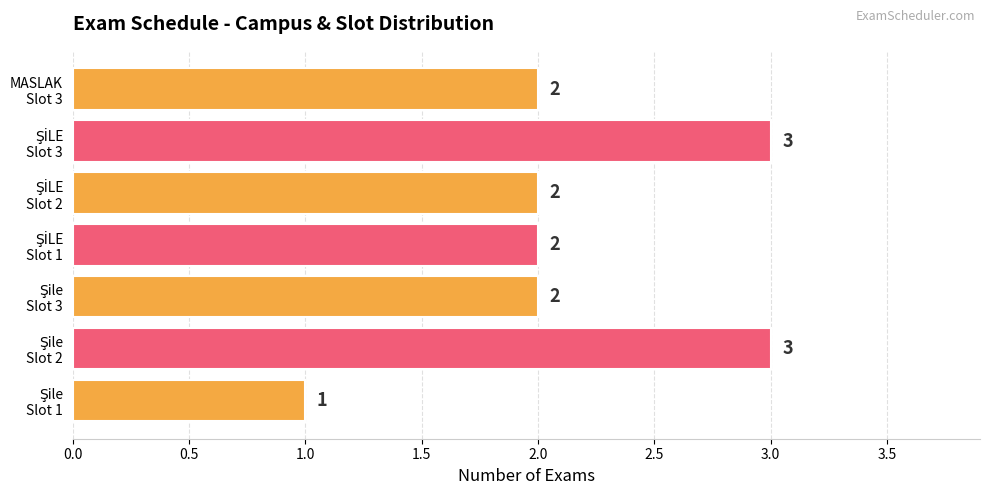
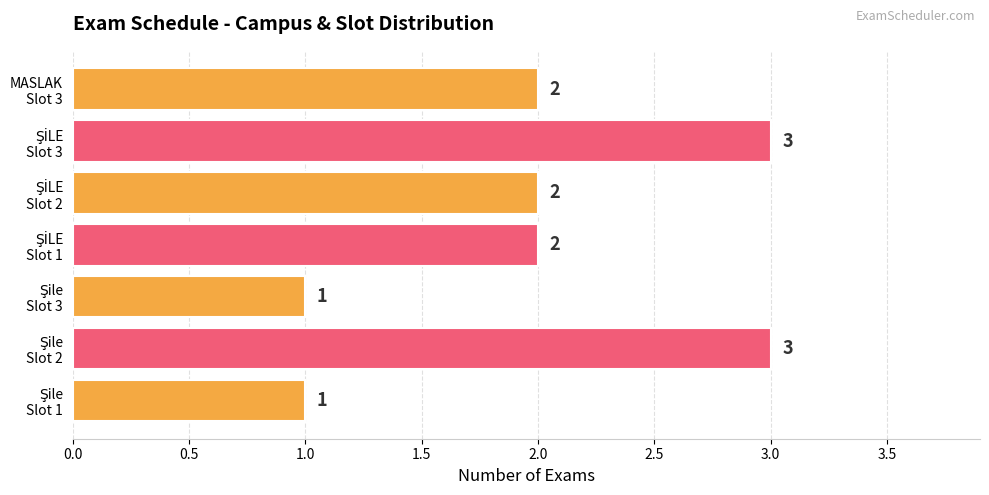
Şile Slot 3: 2 -> 1
